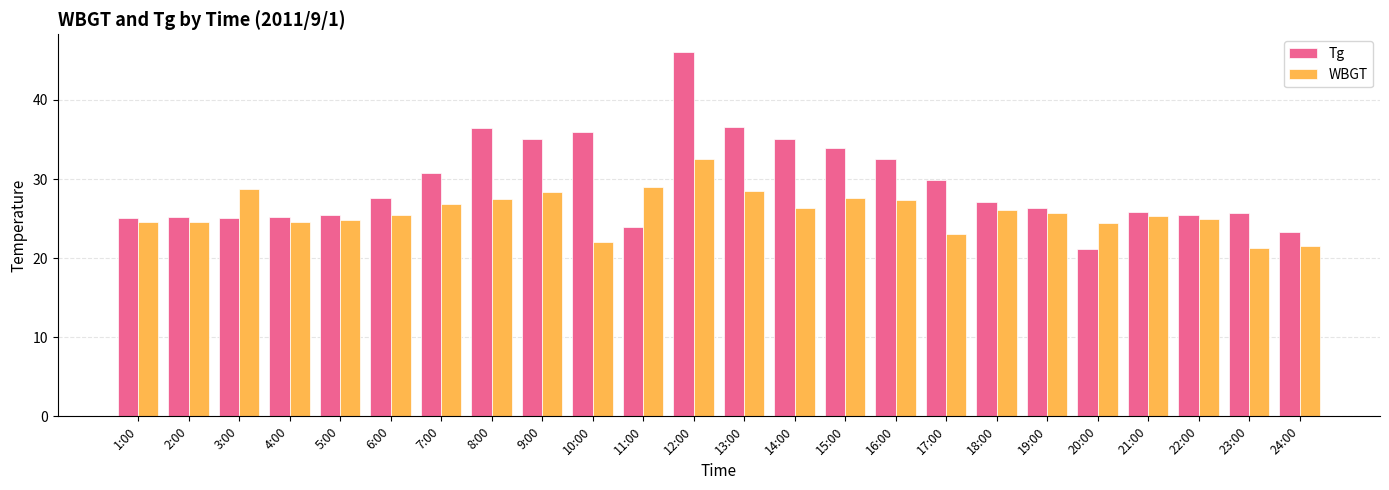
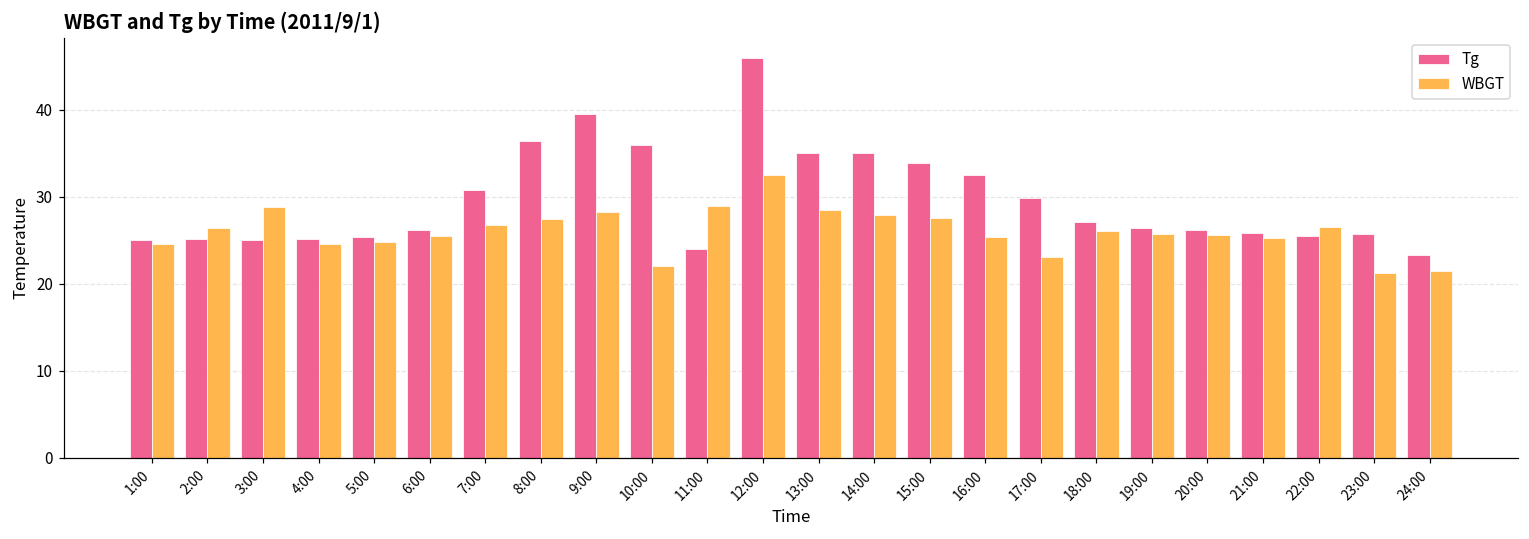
WBGT, 2:00: 25 -> 26
Tg, 6:00: 28 -> 26
Tg, 9:00: 35 -> 40
Tg, 13:00: 37 -> 35
WBGT, 14:00: 26 -> 28
WBGT, 16:00: 27 -> 25
Tg, 20:00: 21 -> 26
WBGT, 20:00: 24 -> 26
WBGT, 22:00: 25 -> 27
